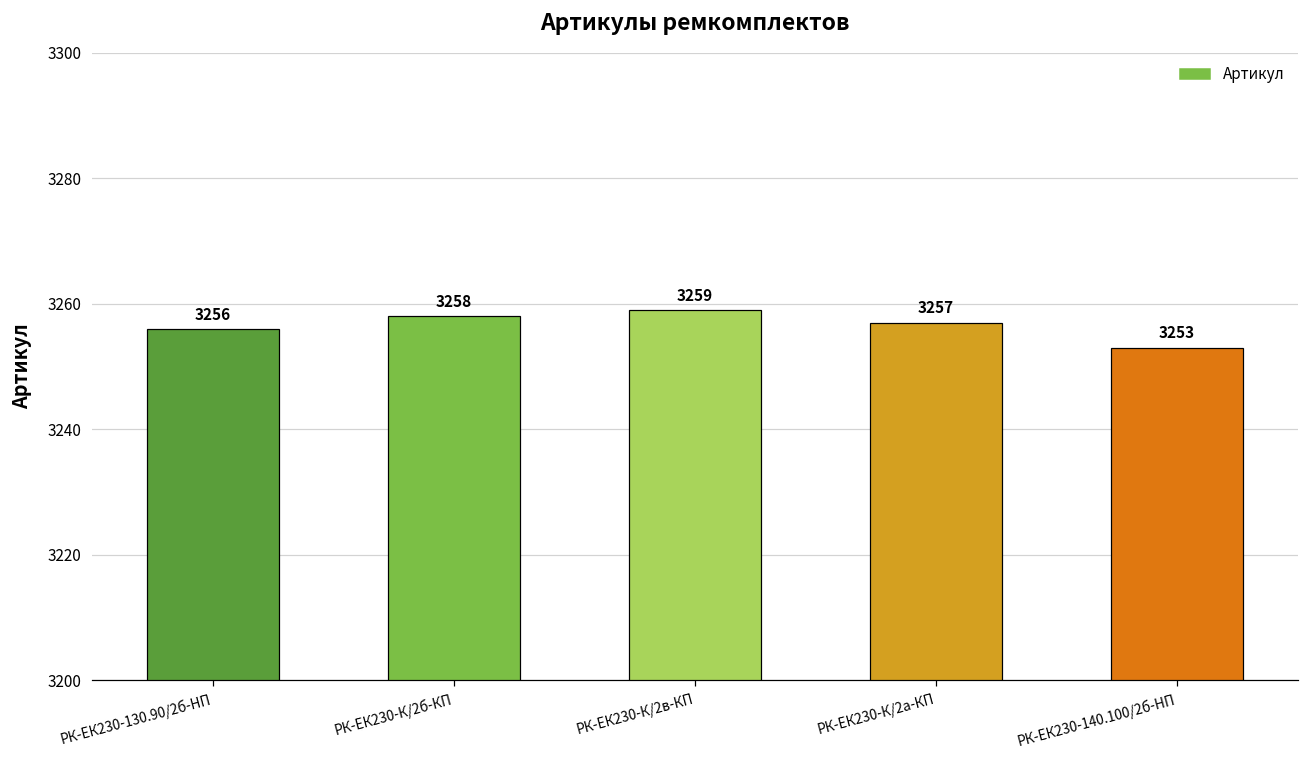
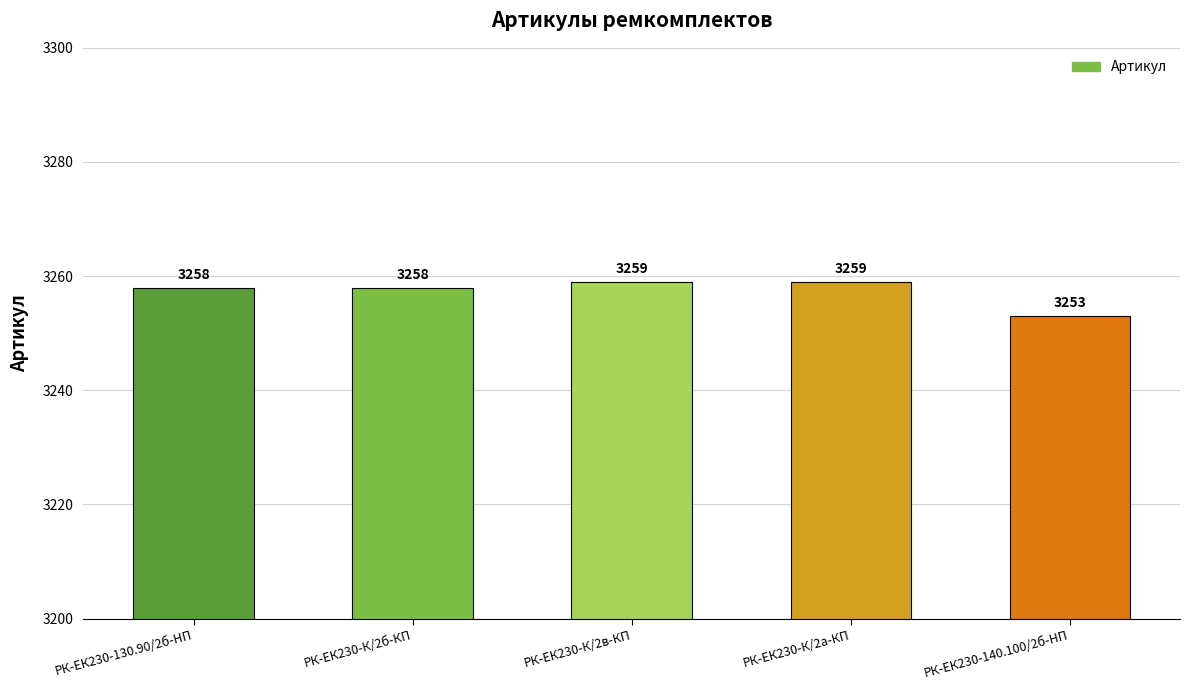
РК-ЕК230-130.90/2б-HП: 3256 -> 3258
РК-ЕК230-К/2а-КП: 3257 -> 3259
